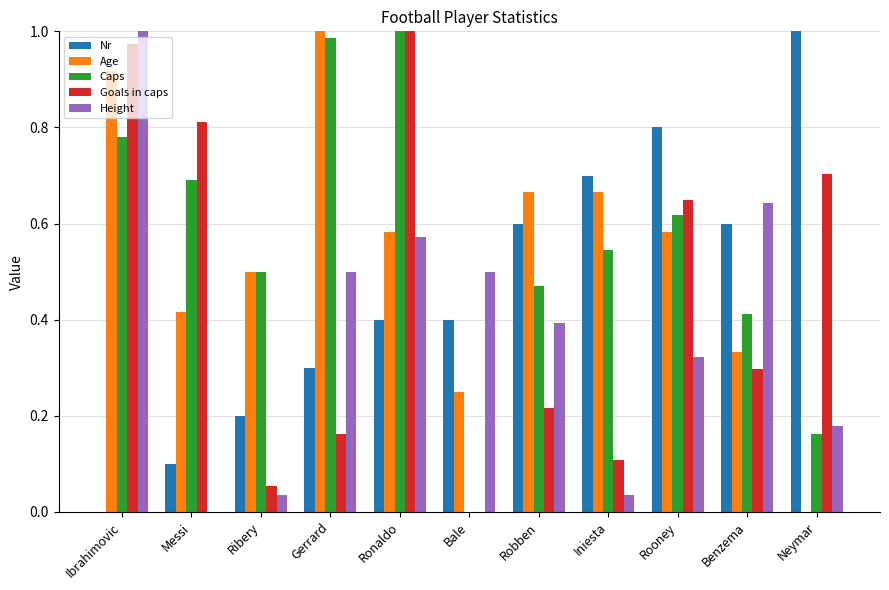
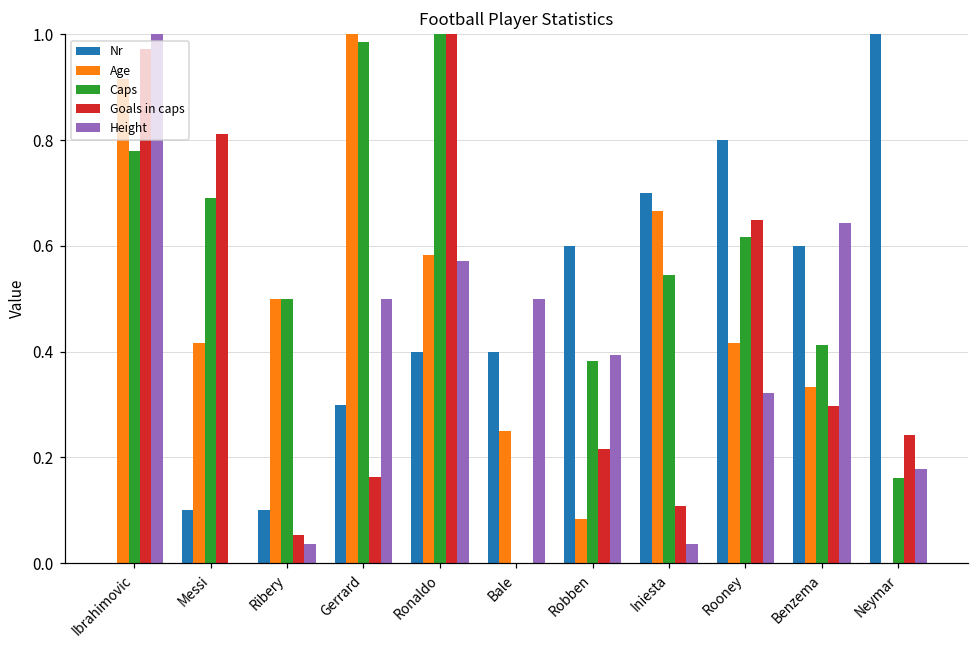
Nr, Ribery: 0.20 -> 0.10
Age, Robben: 0.67 -> 0.08
Caps, Robben: 0.47 -> 0.38
Age, Rooney: 0.58 -> 0.42
Goals in caps, Neymar: 0.70 -> 0.24
